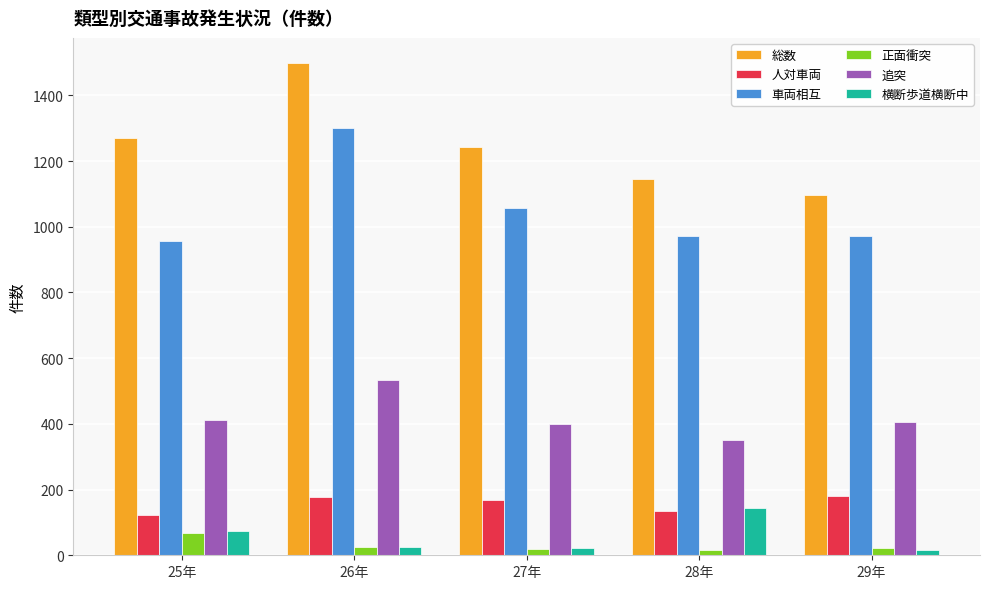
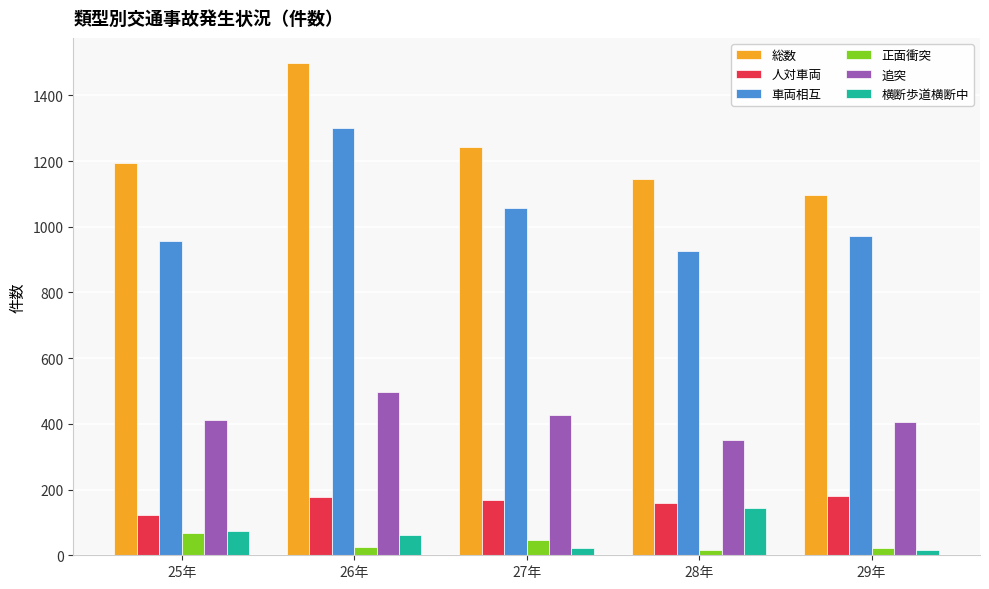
総数, 25年: 1270 -> 1190
追突, 26年: 530 -> 500
横断歩道横断中, 26年: 20 -> 60
正面衝突, 27年: 20 -> 50
追突, 27年: 400 -> 430
人対車両, 28年: 130 -> 160
車両相互, 28年: 970 -> 930
